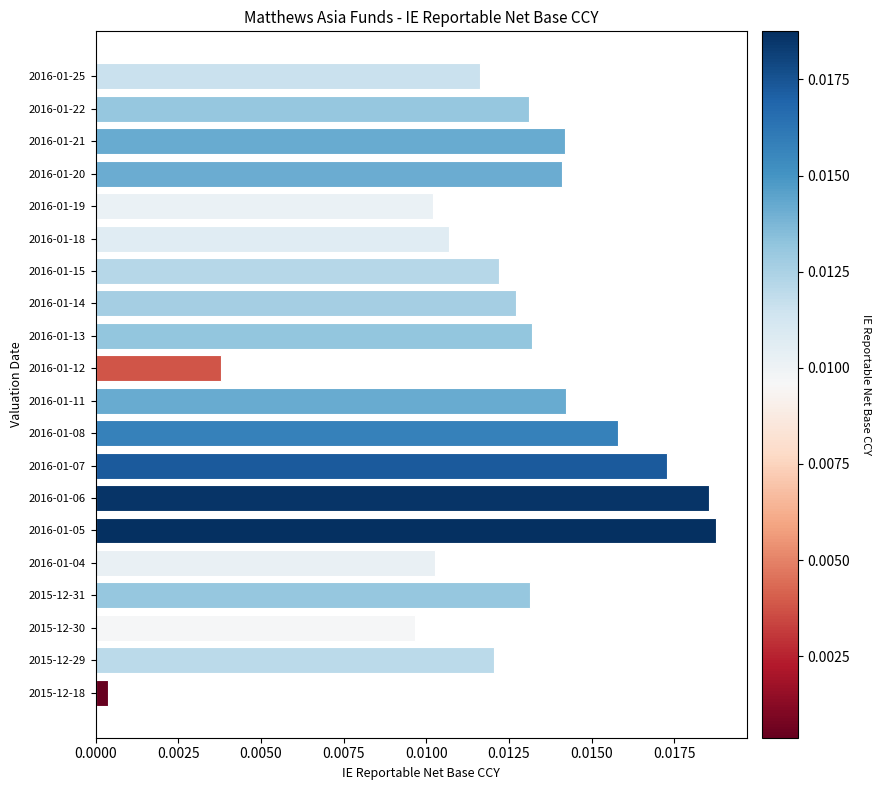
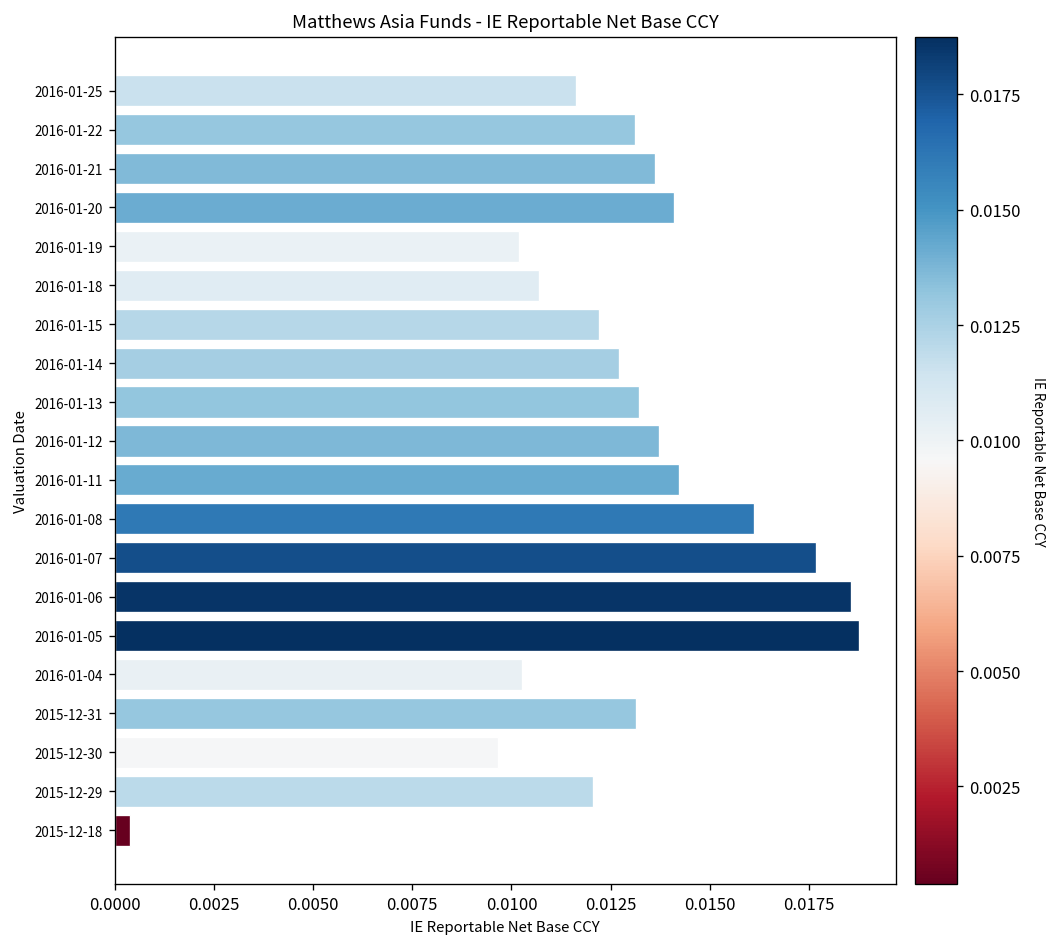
2016-01-21: 0.0142 -> 0.0136
2016-01-12: 0.0038 -> 0.0137
2016-01-08: 0.0158 -> 0.0161
2016-01-07: 0.0173 -> 0.0177
